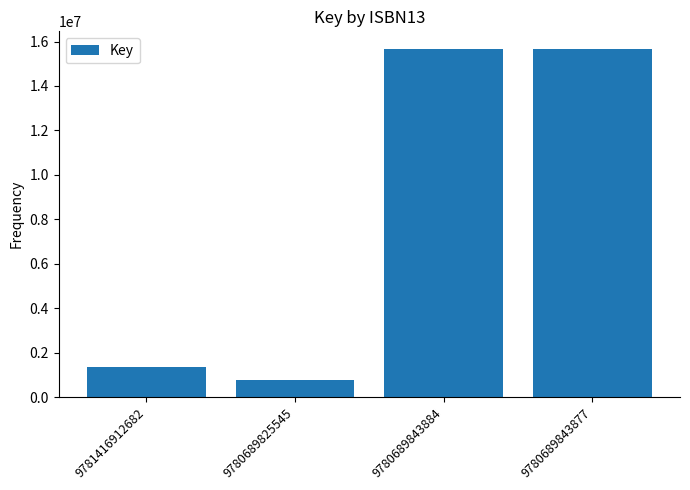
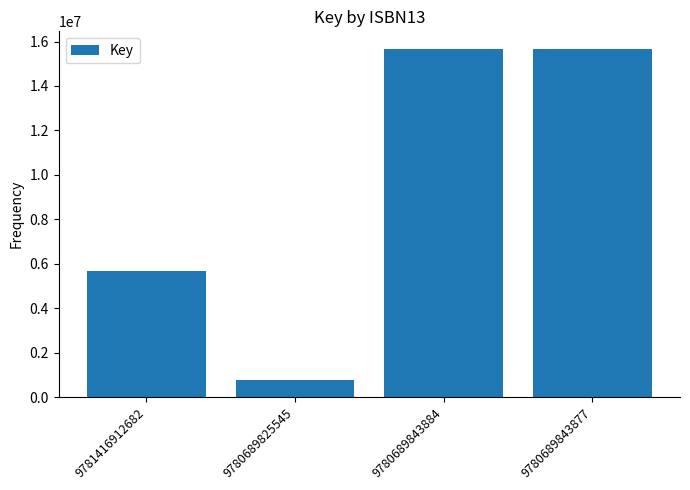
9781416912682: 1400000 -> 5700000
